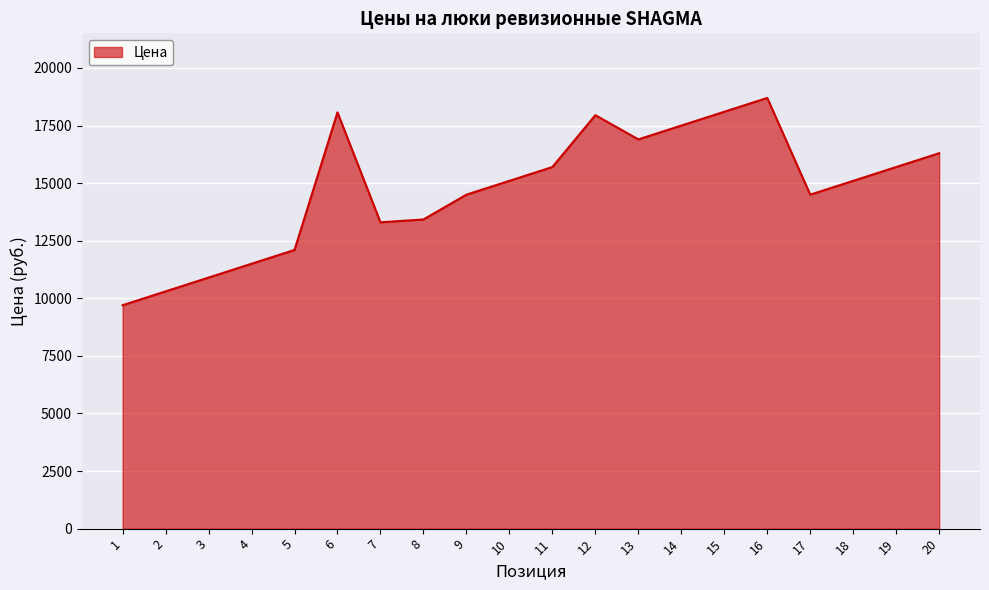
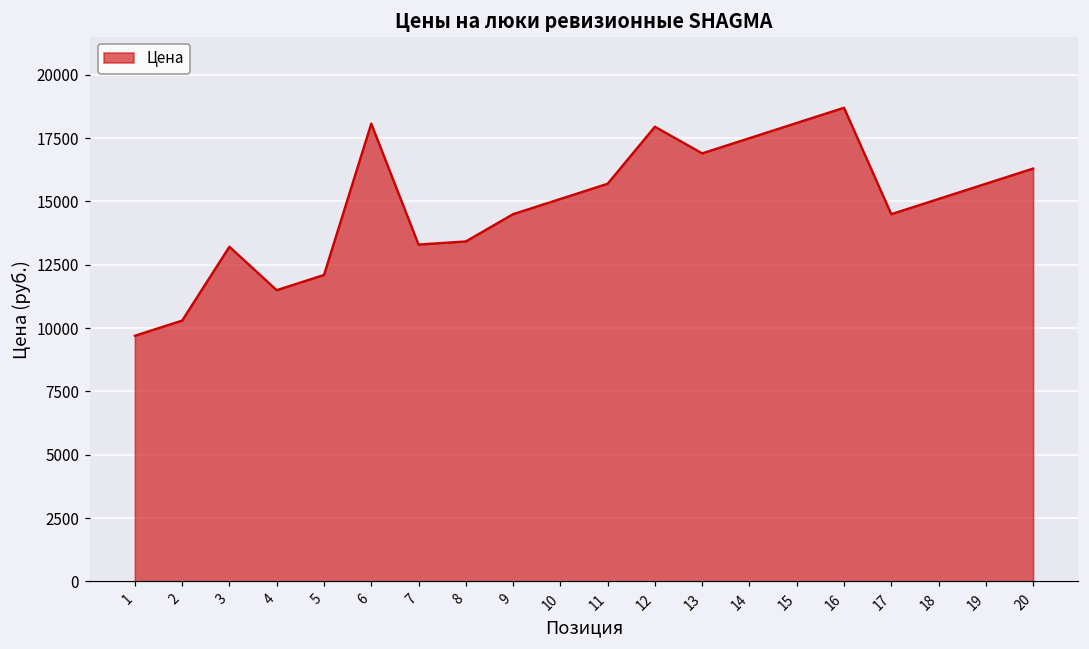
3: 10900 -> 13200
